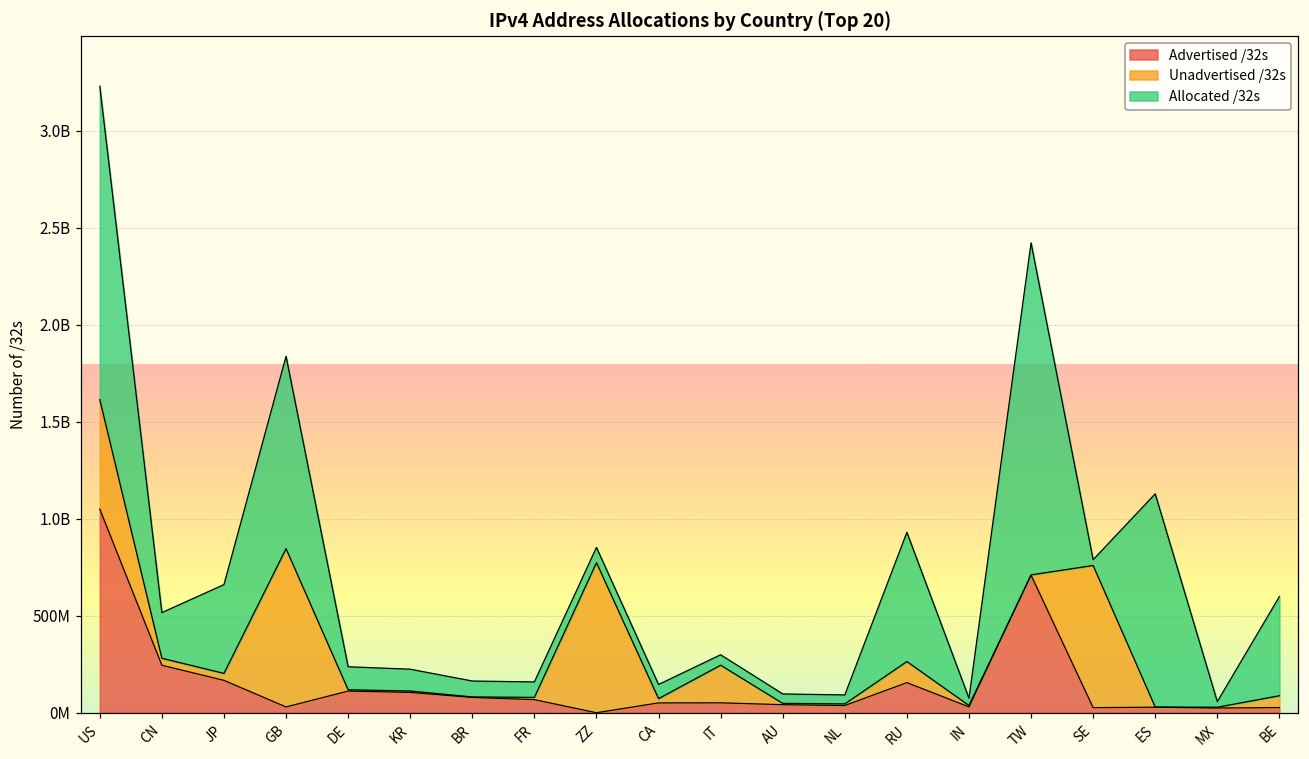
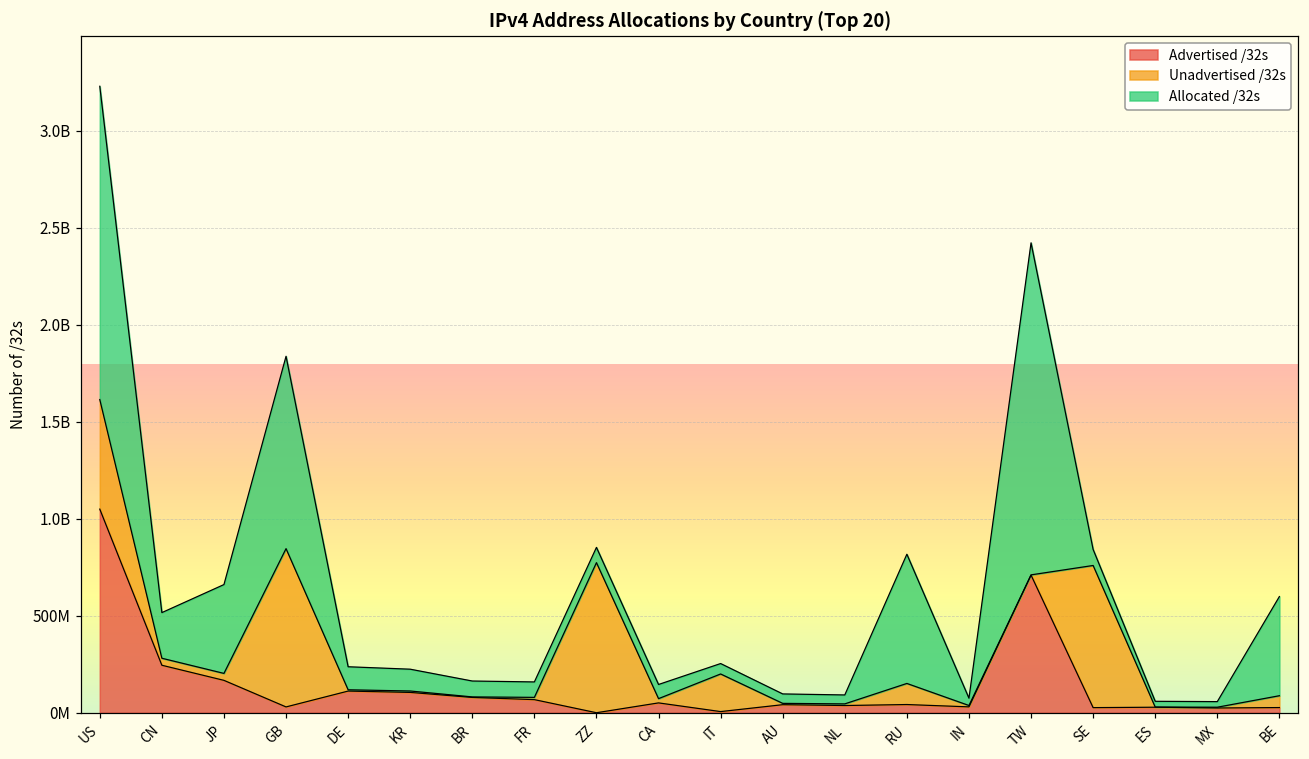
Advertised /32s, IT: 50000000 -> 10000000
Advertised /32s, RU: 160000000 -> 40000000
Allocated /32s, SE: 30000000 -> 80000000
Allocated /32s, ES: 1100000000 -> 30000000
